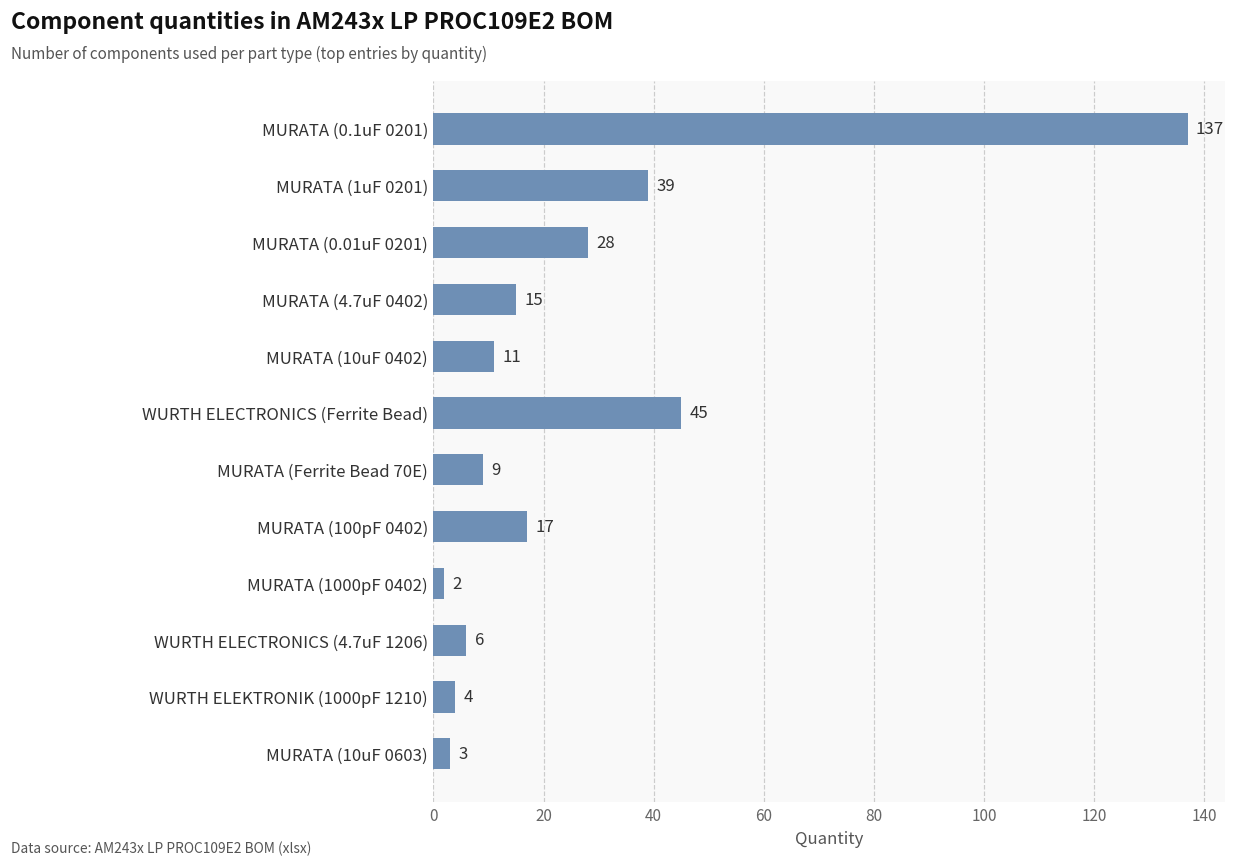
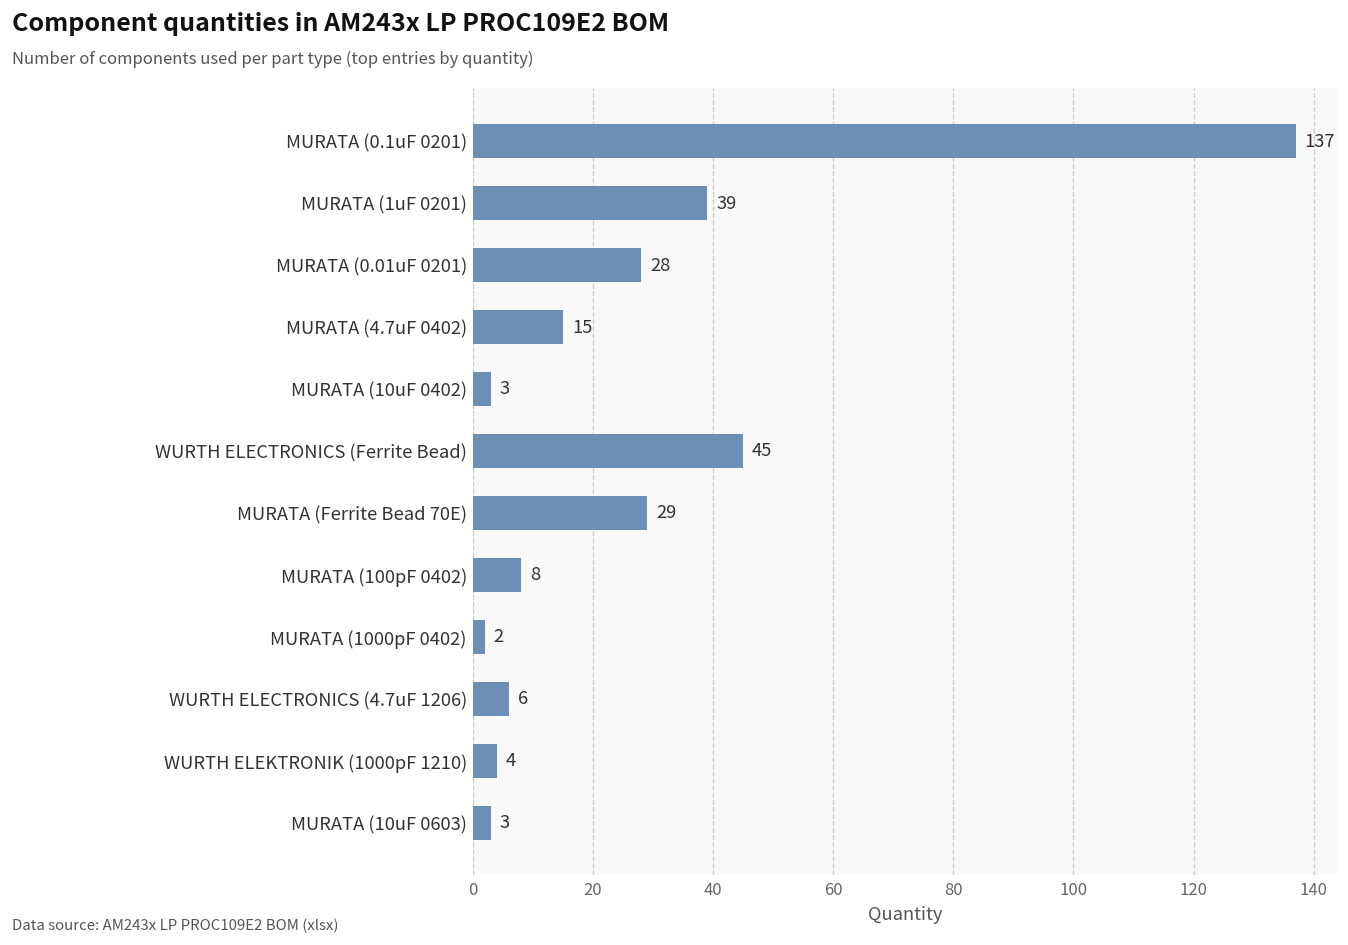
MURATA (10uF 0402): 11 -> 3
MURATA (Ferrite Bead 70E): 9 -> 29
MURATA (100pF 0402): 17 -> 8
